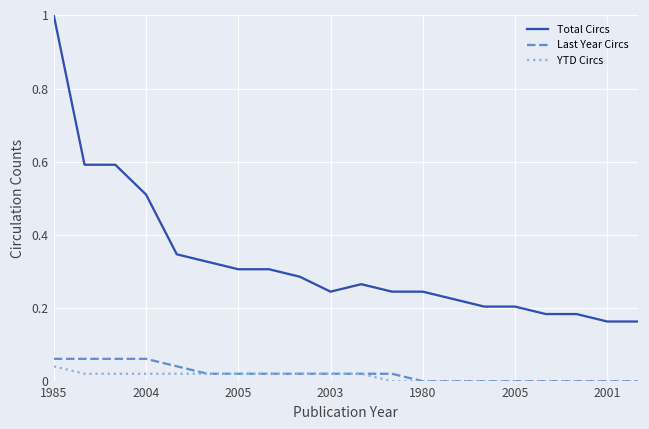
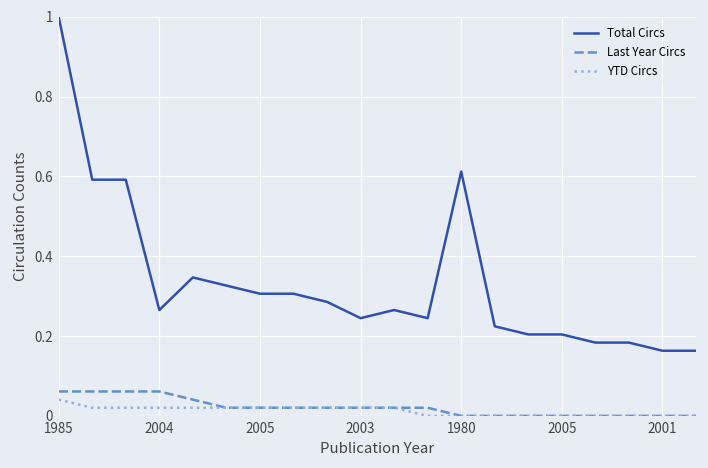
Total Circs, 2004: 0.51 -> 0.27
Total Circs, 1980: 0.24 -> 0.61
